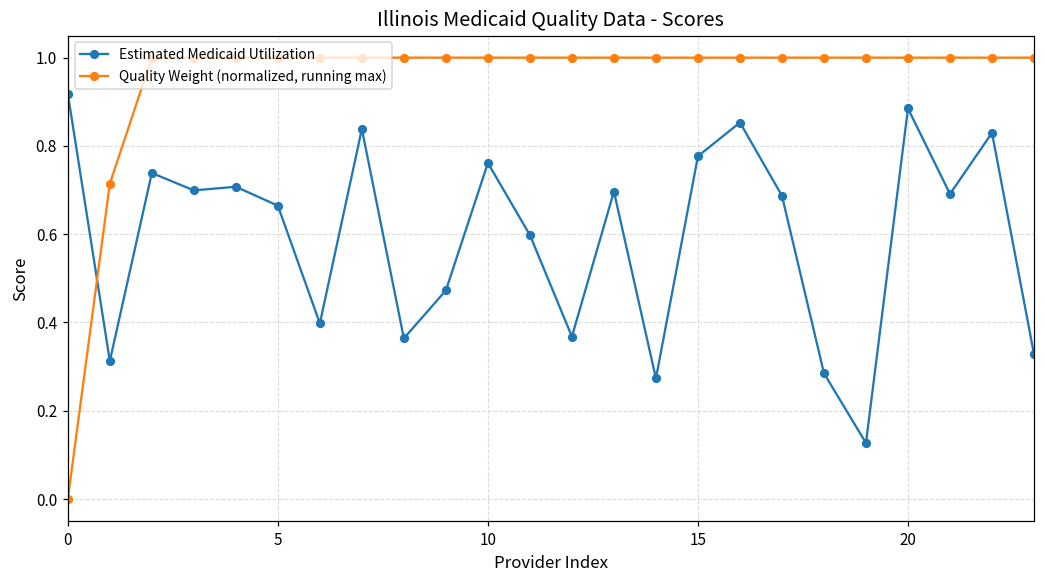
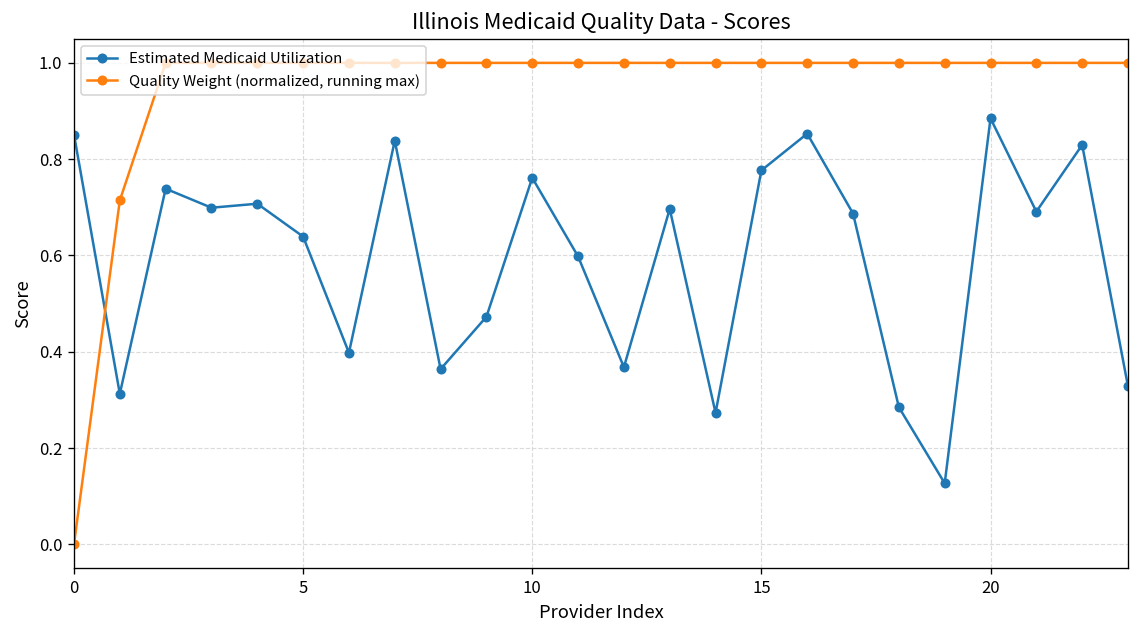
Estimated Medicaid Utilization, 0: 0.92 -> 0.85
Estimated Medicaid Utilization, 5: 0.66 -> 0.64
